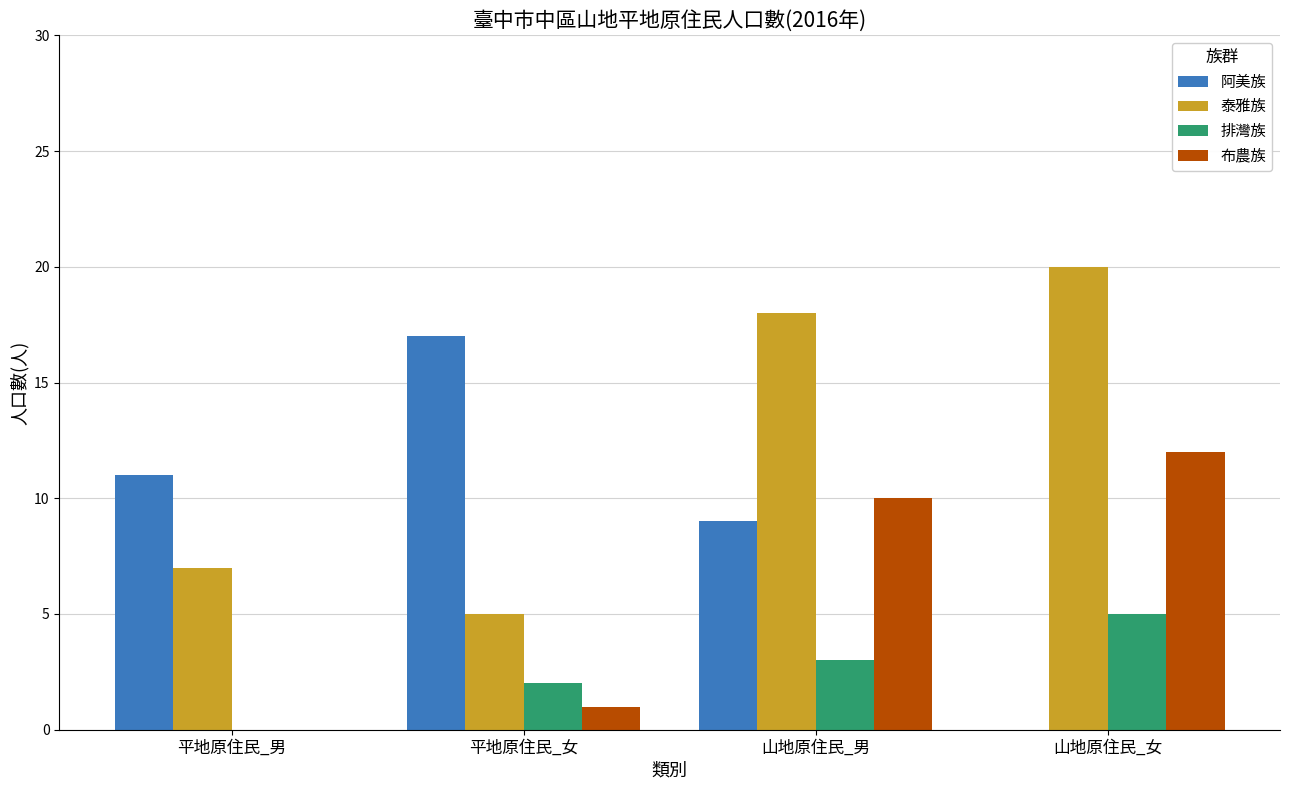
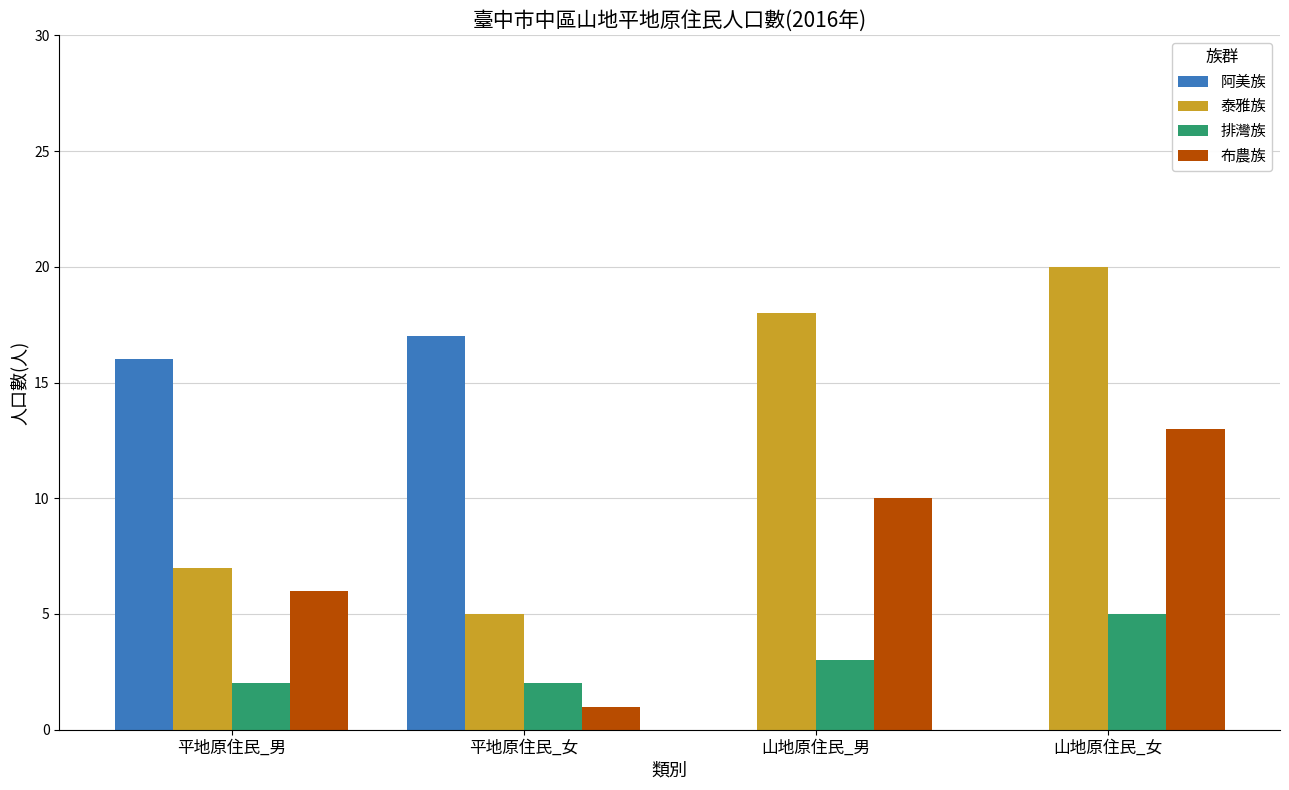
阿美族, 平地原住民_男: 11 -> 16
排灣族, 平地原住民_男: 0 -> 2
布農族, 平地原住民_男: 0 -> 6
阿美族, 山地原住民_男: 9 -> 0
布農族, 山地原住民_女: 12 -> 13
